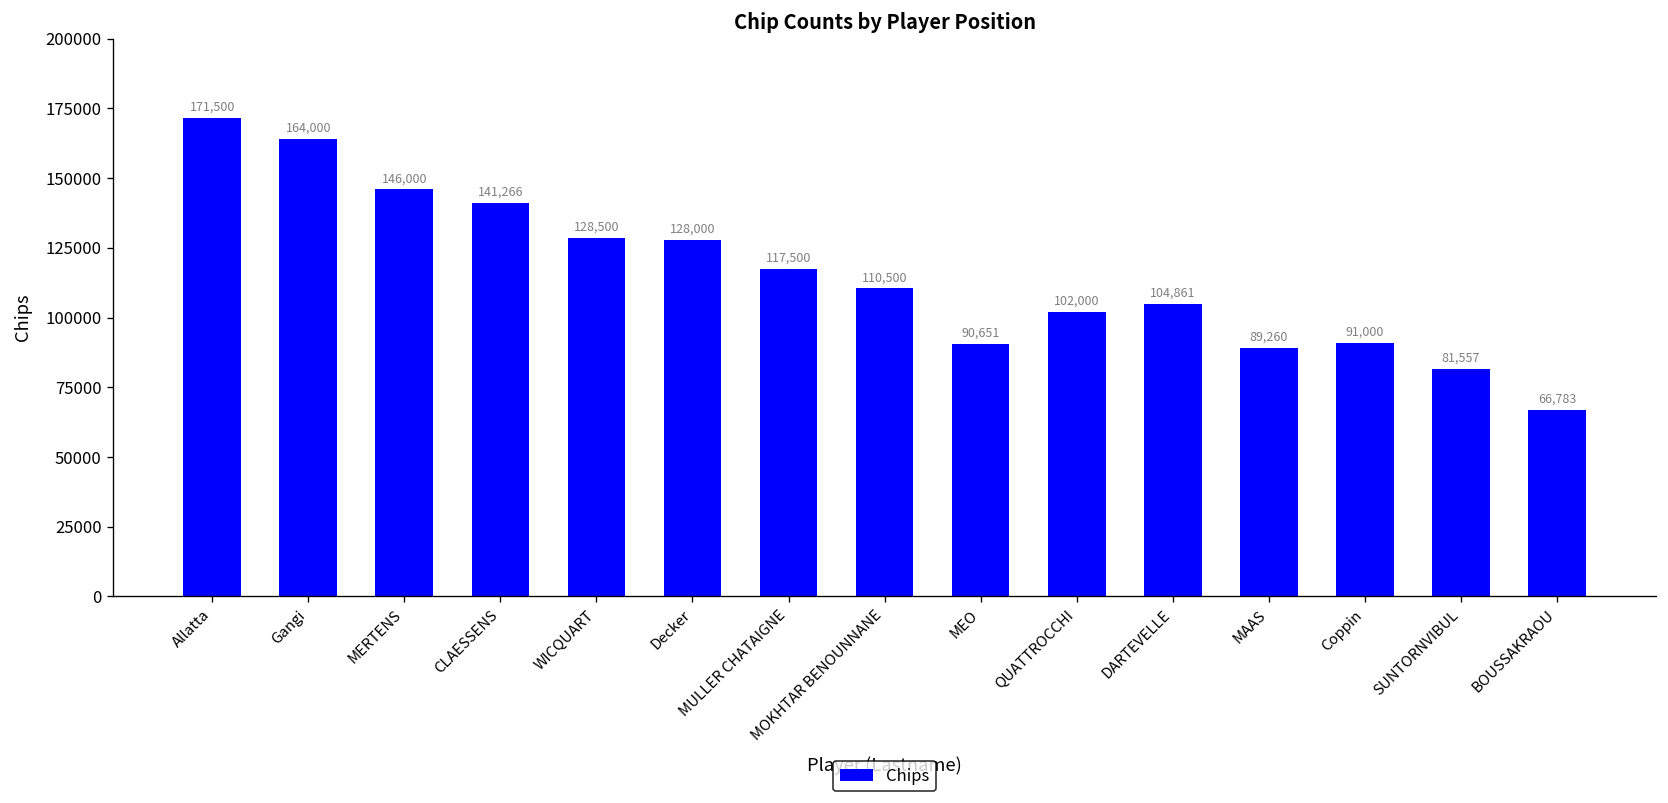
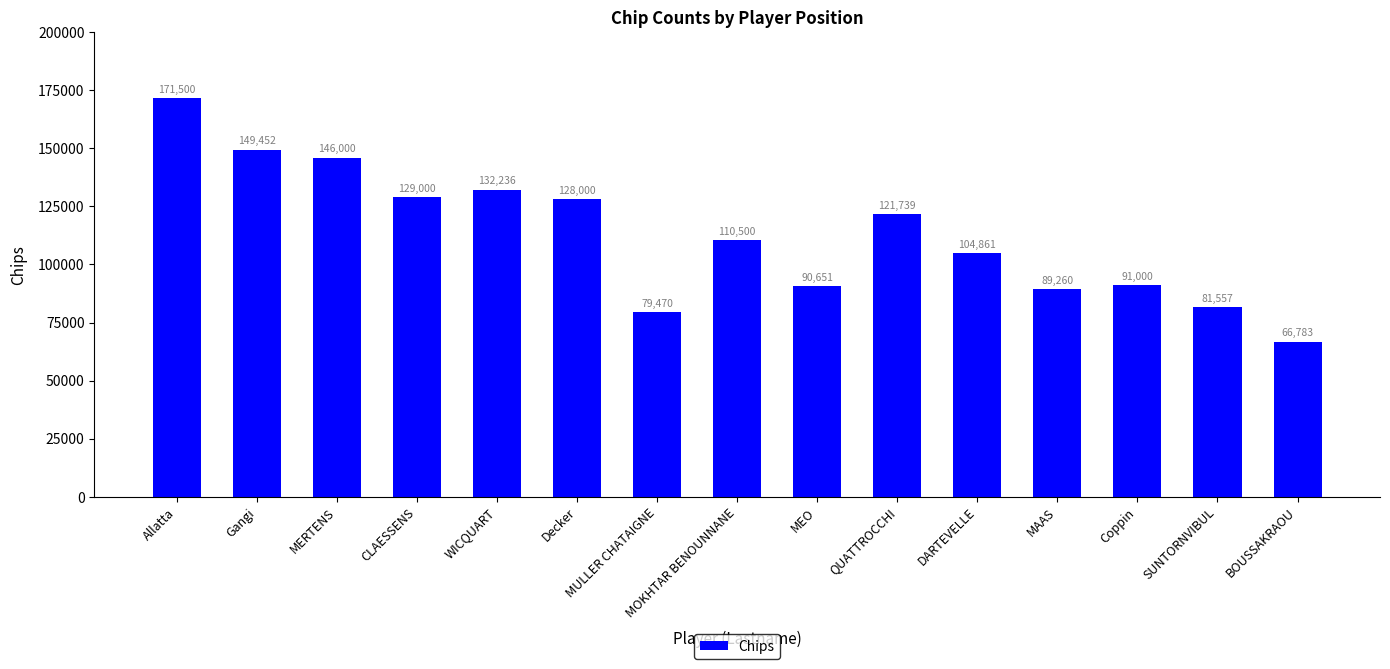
Gangi: 164,000 -> 149,452
CLAESSENS: 141,266 -> 129,000
WICQUART: 128,500 -> 132,236
MULLER CHATAIGNE: 117,500 -> 79,470
QUATTROCCHI: 102,000 -> 121,739
